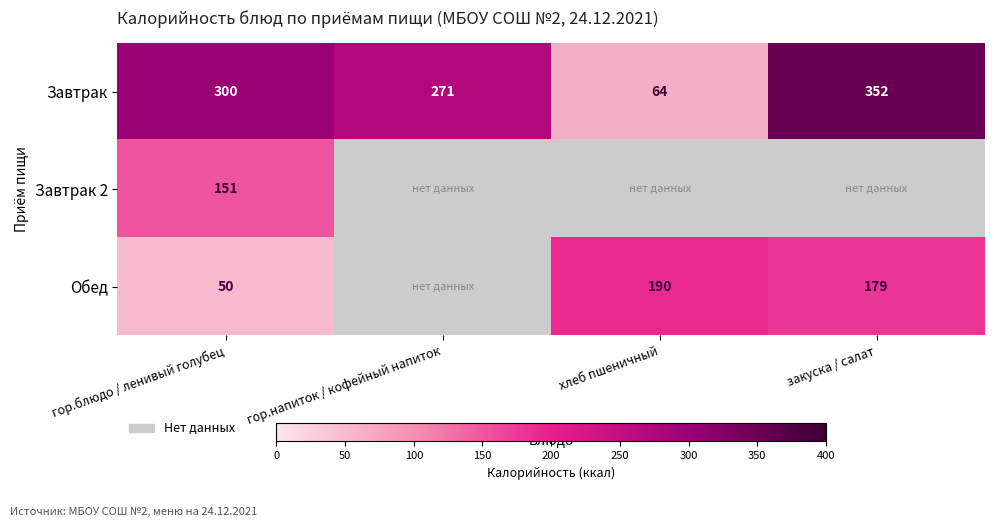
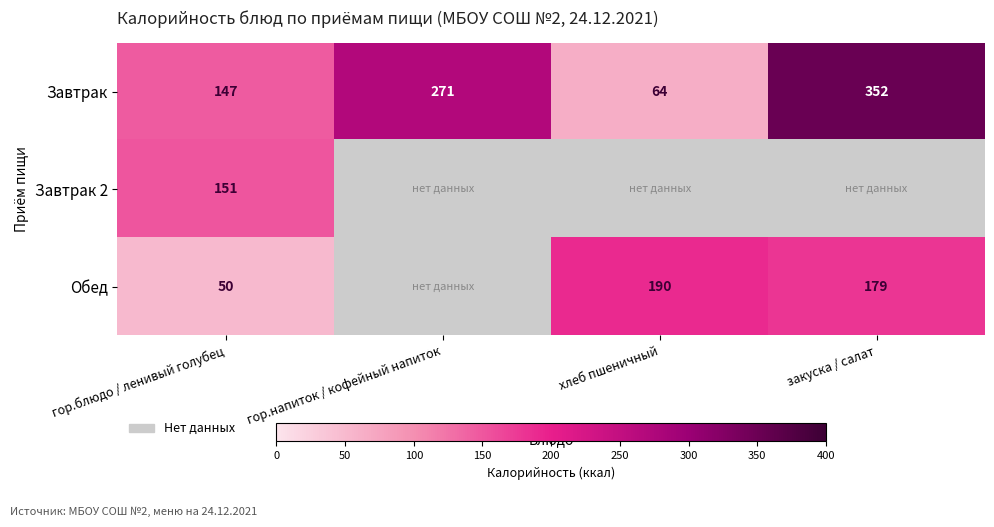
Завтрак, гор.блюдо / ленивый голубец: 300 -> 147
